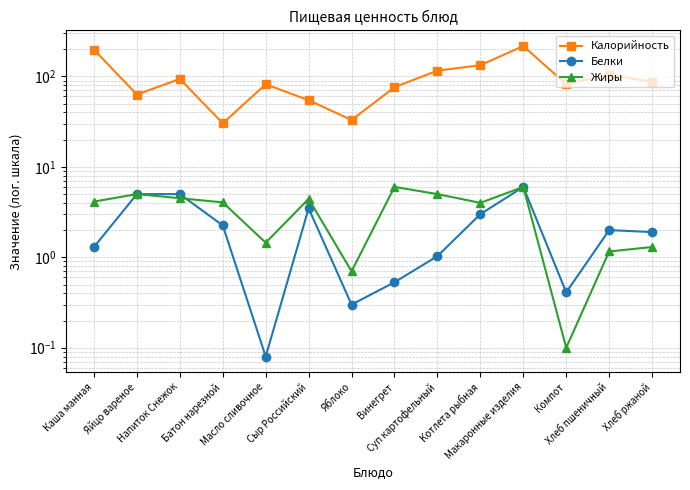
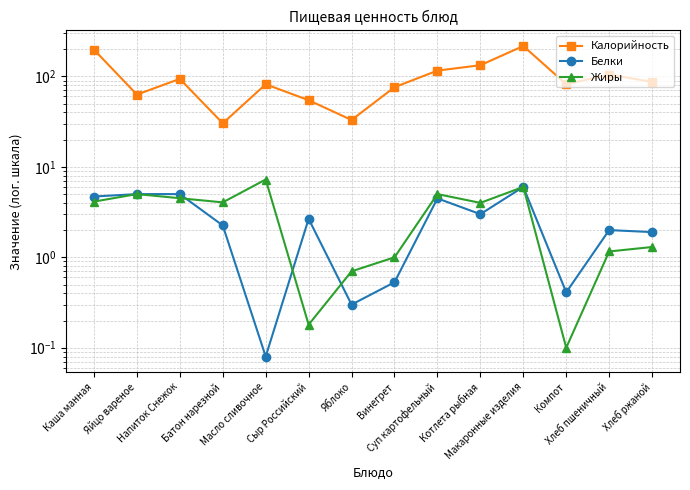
Белки, Каша манная: 1.3 -> 5
Жиры, Масло сливочное: 1.5 -> 7
Белки, Сыр Российский: 3.5 -> 2.7
Жиры, Сыр Российский: 4 -> 0.18
Жиры, Винегрет: 6 -> 1
Белки, Суп картофельный: 1.0 -> 4
